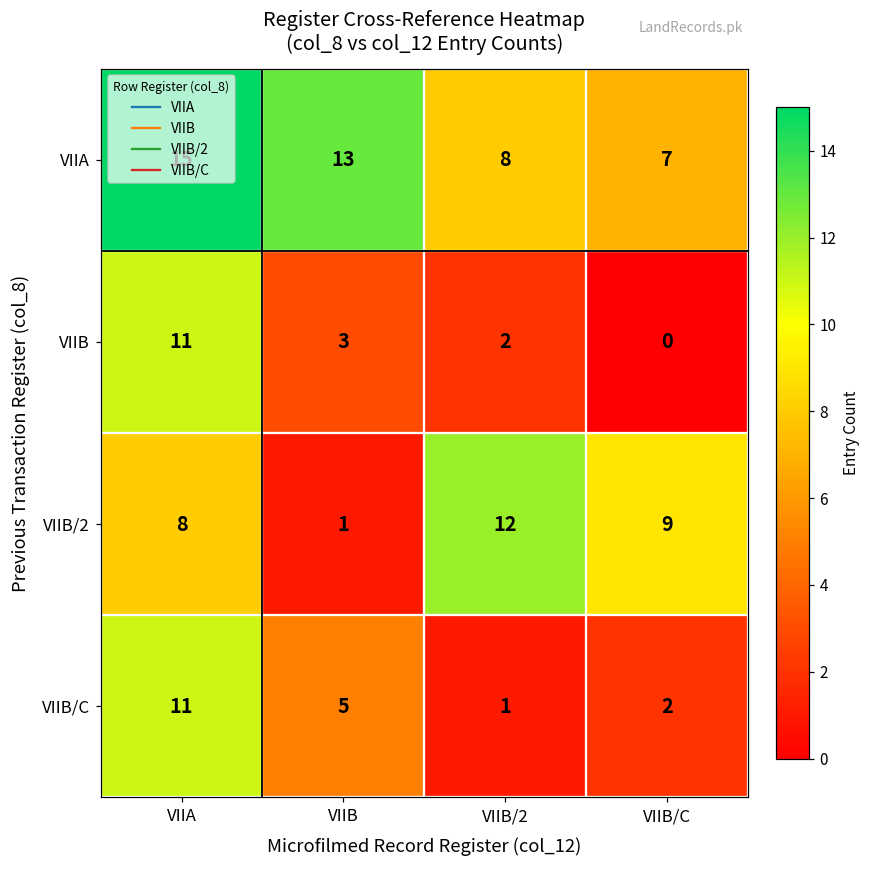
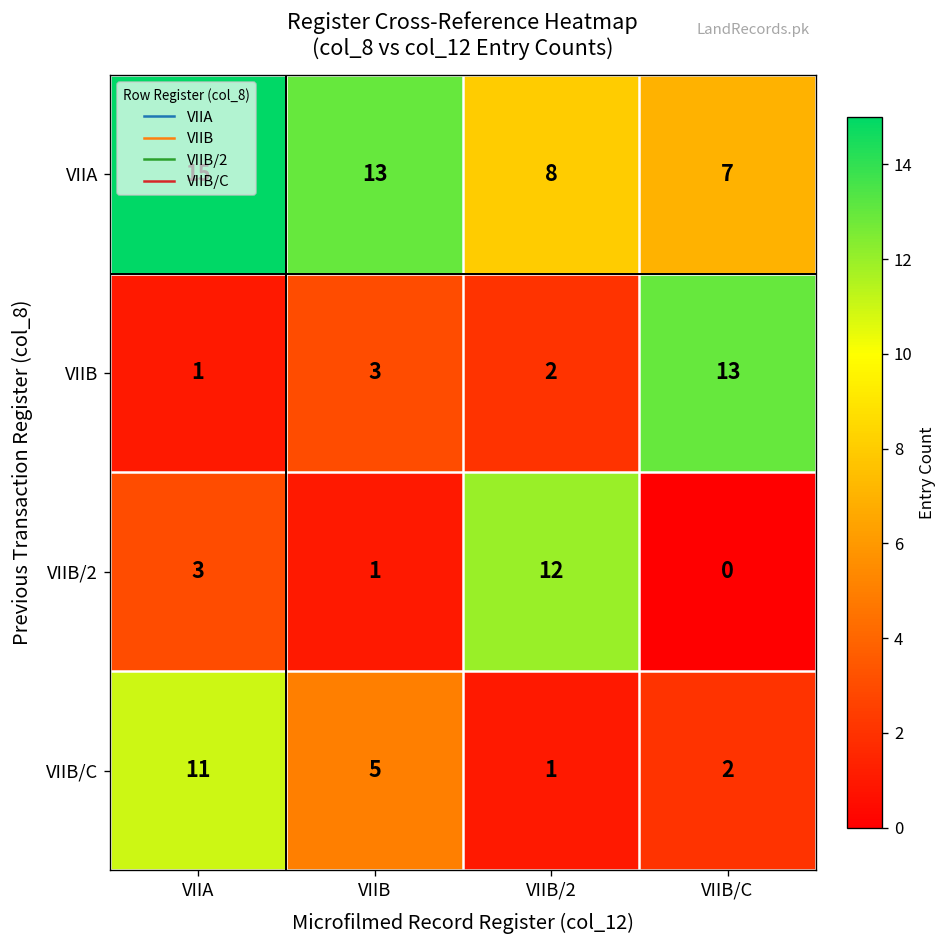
VIIB, VIIA: 11 -> 1
VIIB, VIIB/C: 0 -> 13
VIIB/2, VIIA: 8 -> 3
VIIB/2, VIIB/C: 9 -> 0
